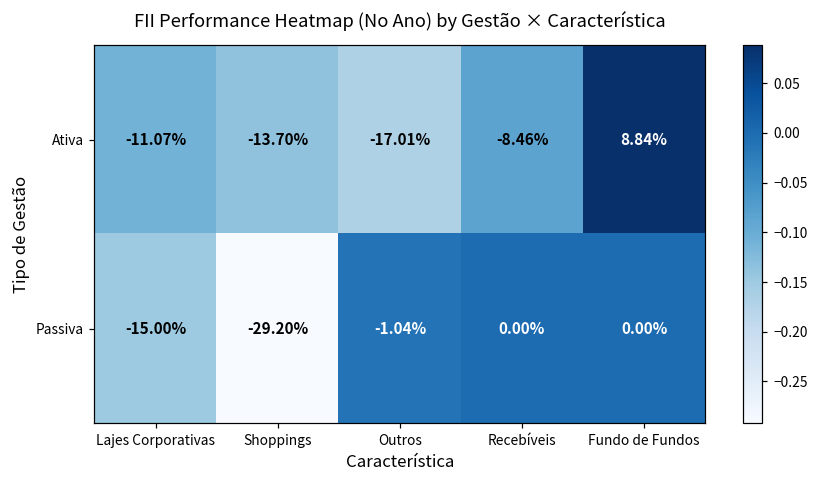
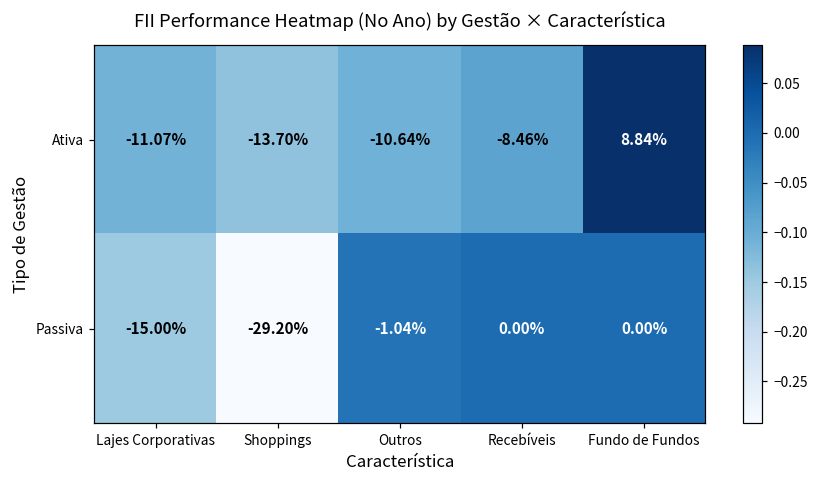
Ativa, Outros: -17.01% -> -10.64%
